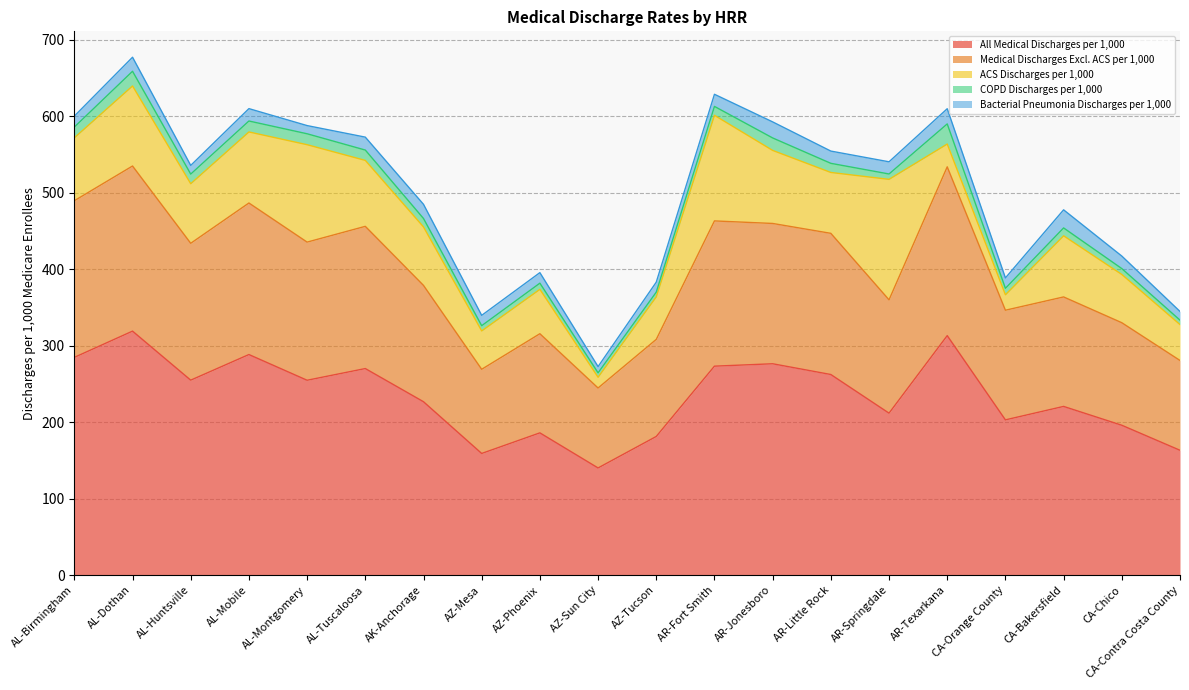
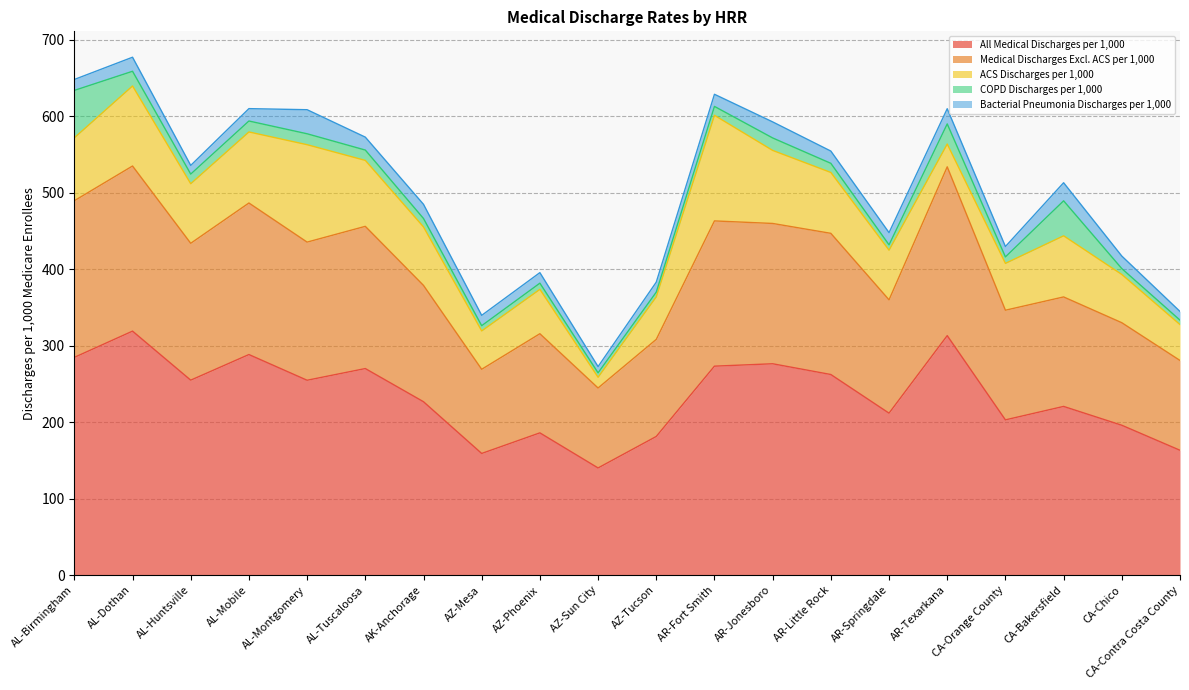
COPD Discharges per 1,000, AL-Birmingham: 10 -> 60
Bacterial Pneumonia Discharges per 1,000, AL-Montgomery: 10 -> 30
ACS Discharges per 1,000, AR-Springdale: 160 -> 60
ACS Discharges per 1,000, CA-Orange County: 20 -> 60
COPD Discharges per 1,000, CA-Bakersfield: 10 -> 50
